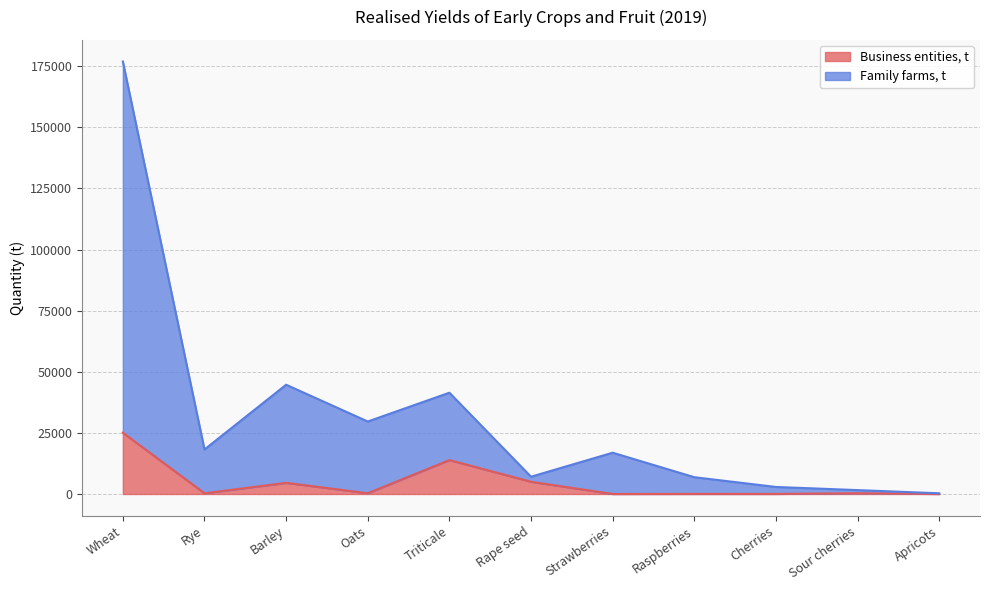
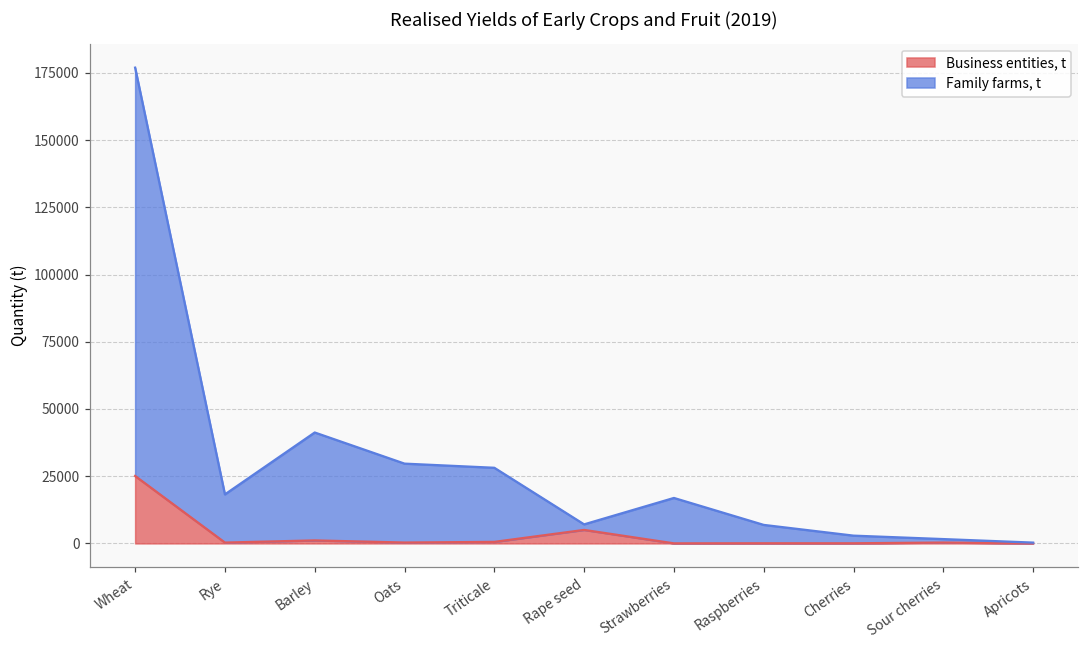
Business entities, t, Barley: 5000 -> 1000
Business entities, t, Triticale: 14000 -> 1000
